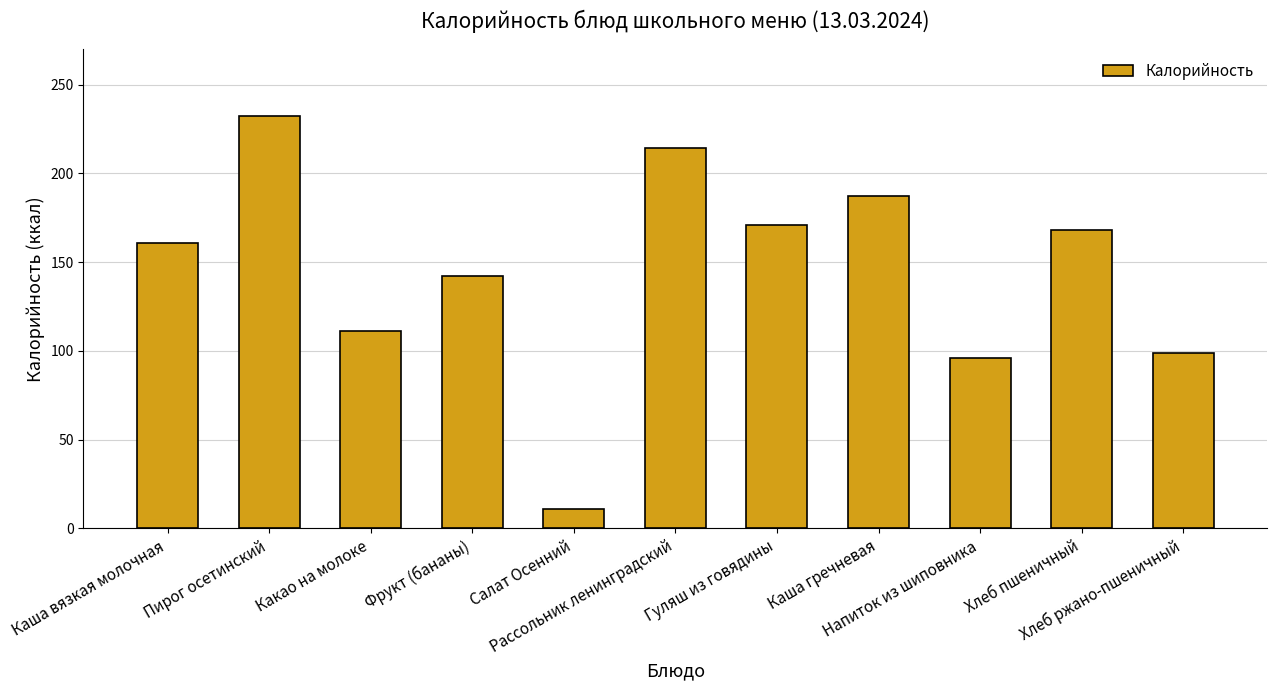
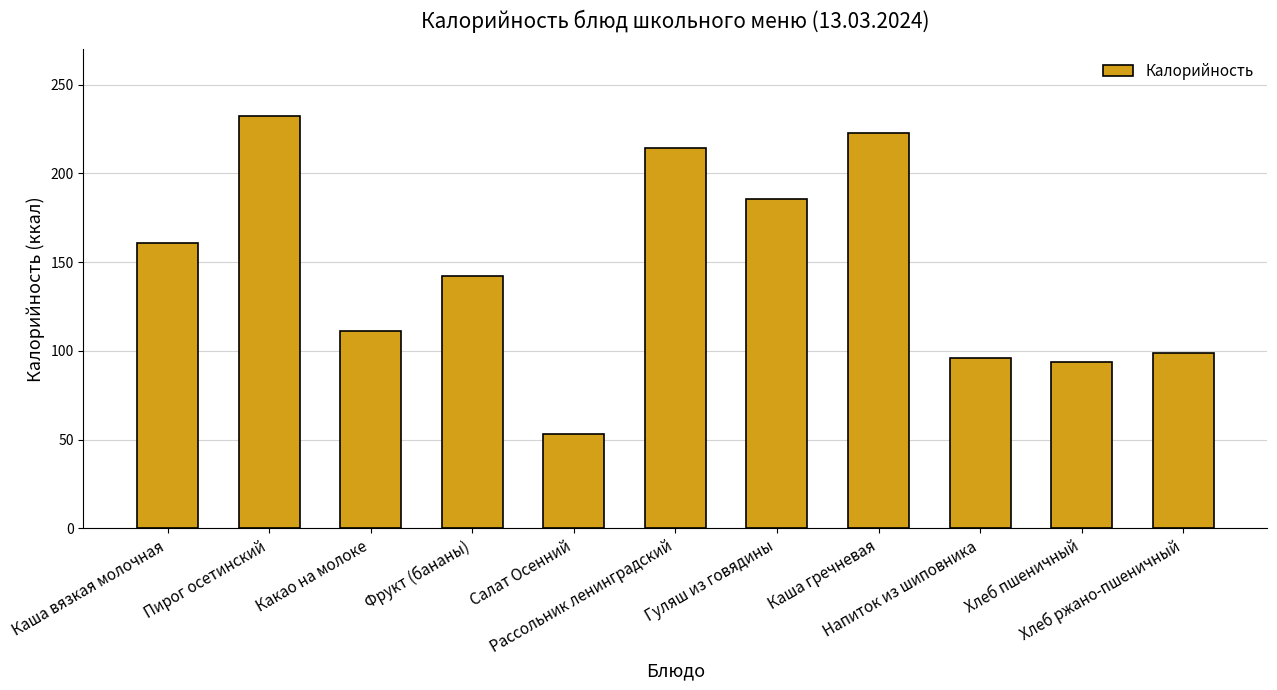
Салат Осенний: 11 -> 53
Гуляш из говядины: 171 -> 186
Каша гречневая: 187 -> 223
Хлеб пшеничный: 168 -> 94
